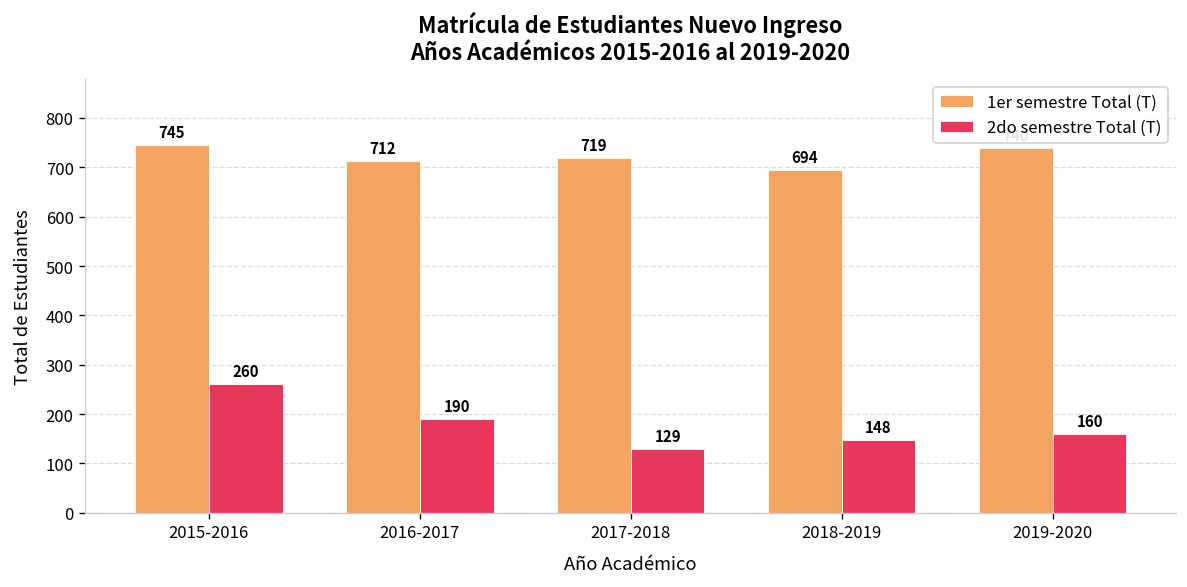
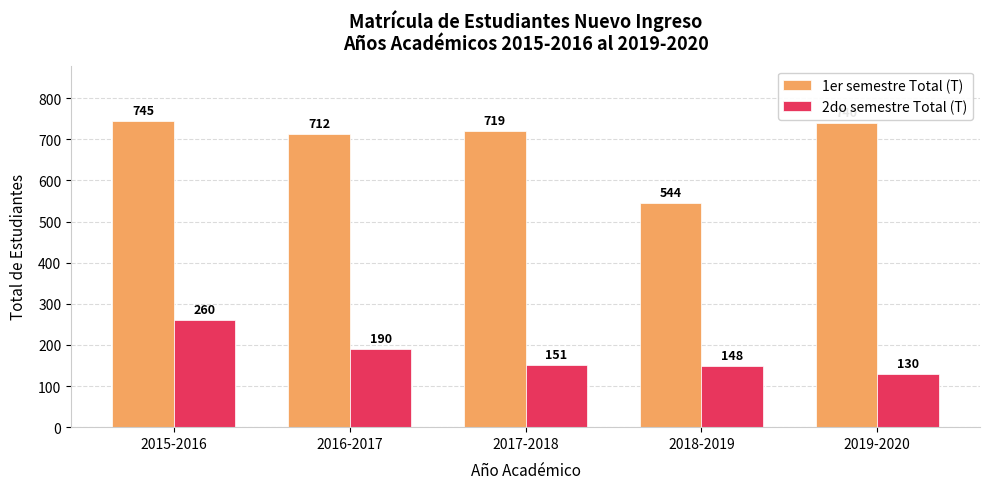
2do semestre Total (T), 2017-2018: 129 -> 151
1er semestre Total (T), 2018-2019: 694 -> 544
2do semestre Total (T), 2019-2020: 160 -> 130
